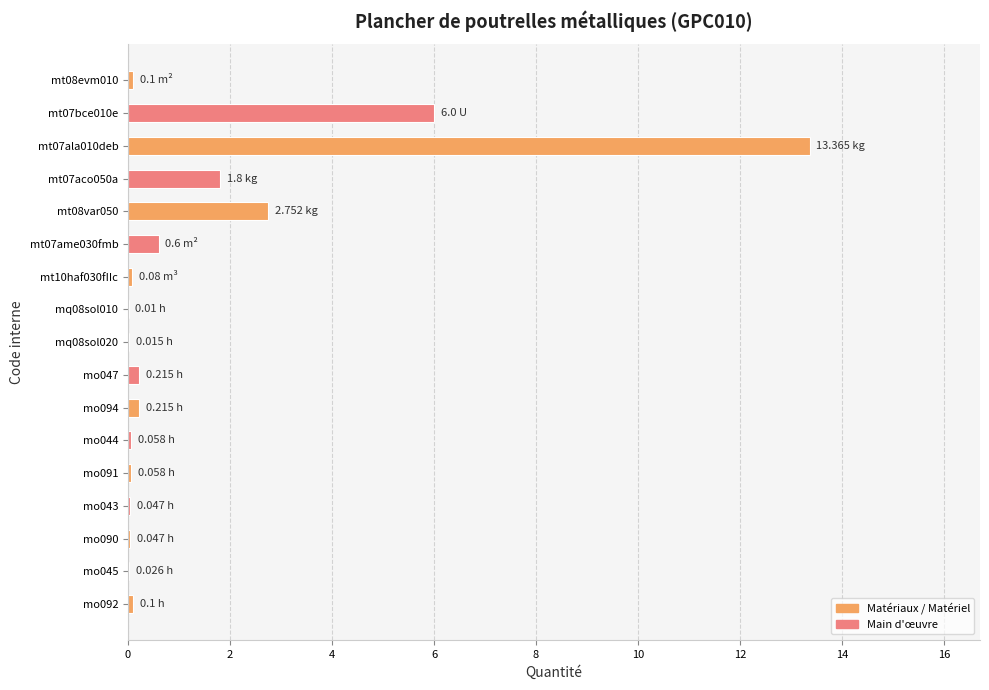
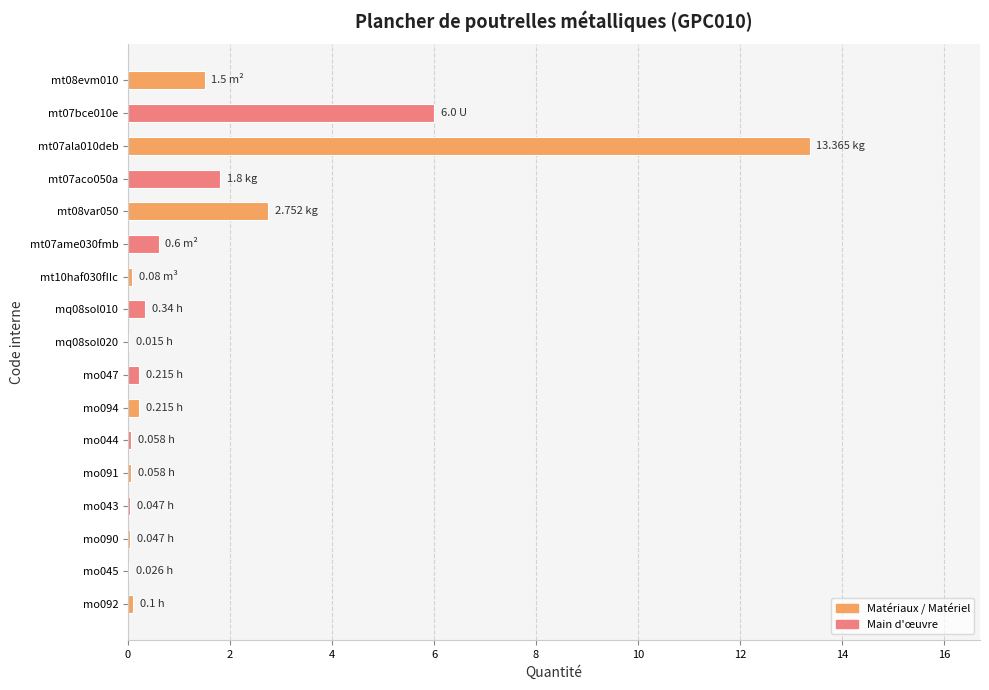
mt08evm010: 0.1 -> 1.5
mq08sol010: 0.01 -> 0.34
